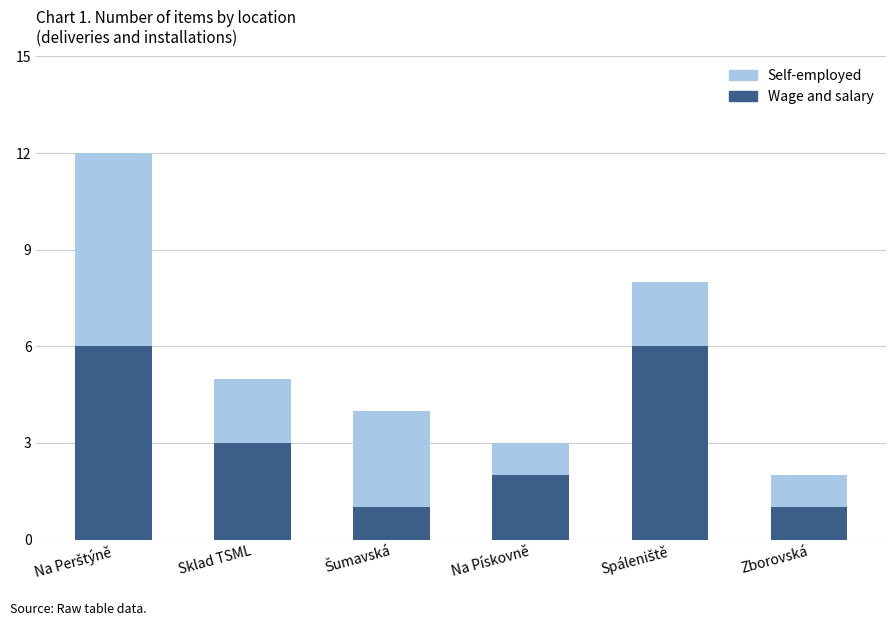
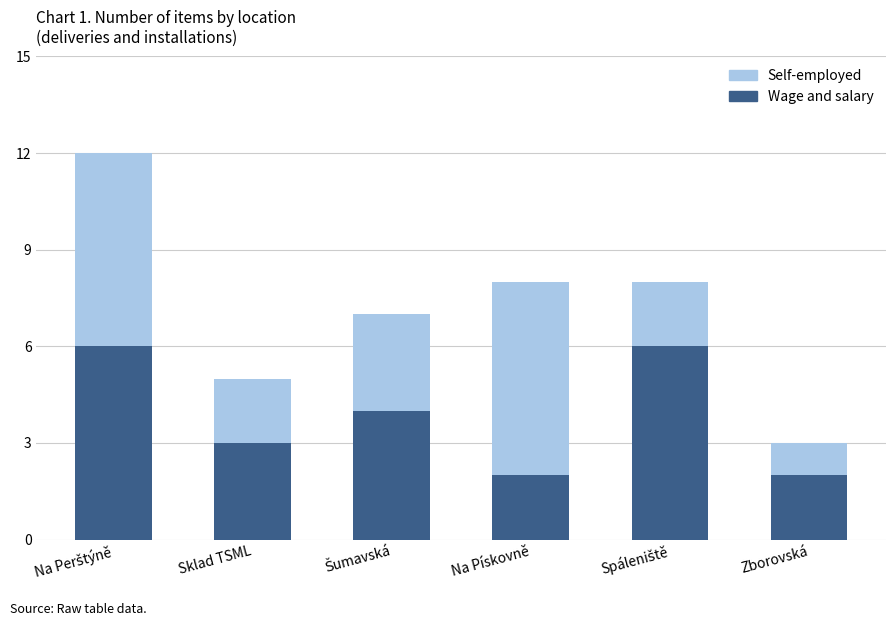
Wage and salary, Šumavská: 1 -> 4
Self-employed, Na Pískovně: 1 -> 6
Wage and salary, Zborovská: 1 -> 2
